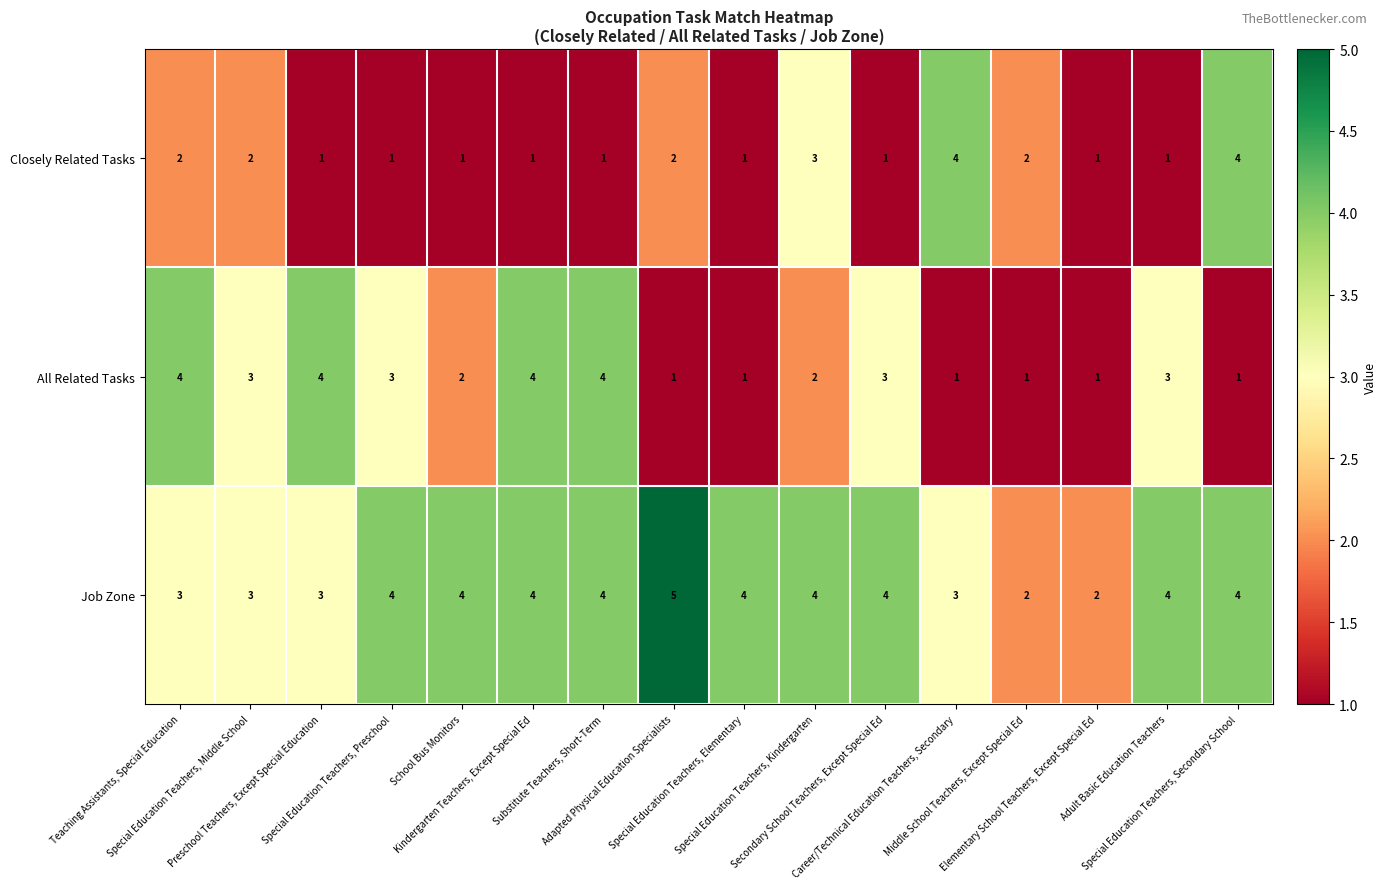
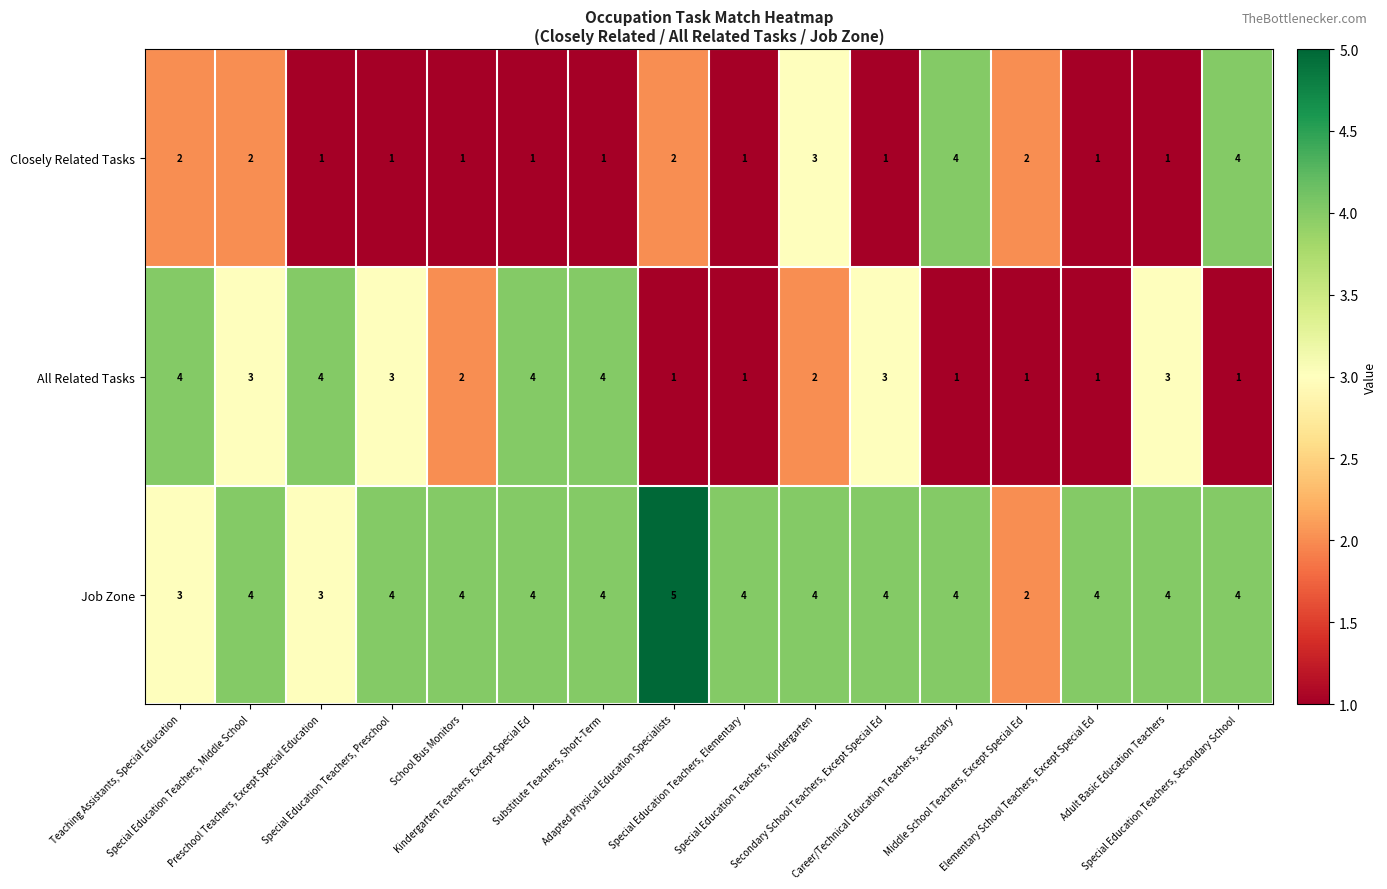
Job Zone, Special Education Teachers, Middle School: 3 -> 4
Job Zone, Career/Technical Education Teachers, Secondary: 3 -> 4
Job Zone, Elementary School Teachers, Except Special Ed: 2 -> 4
